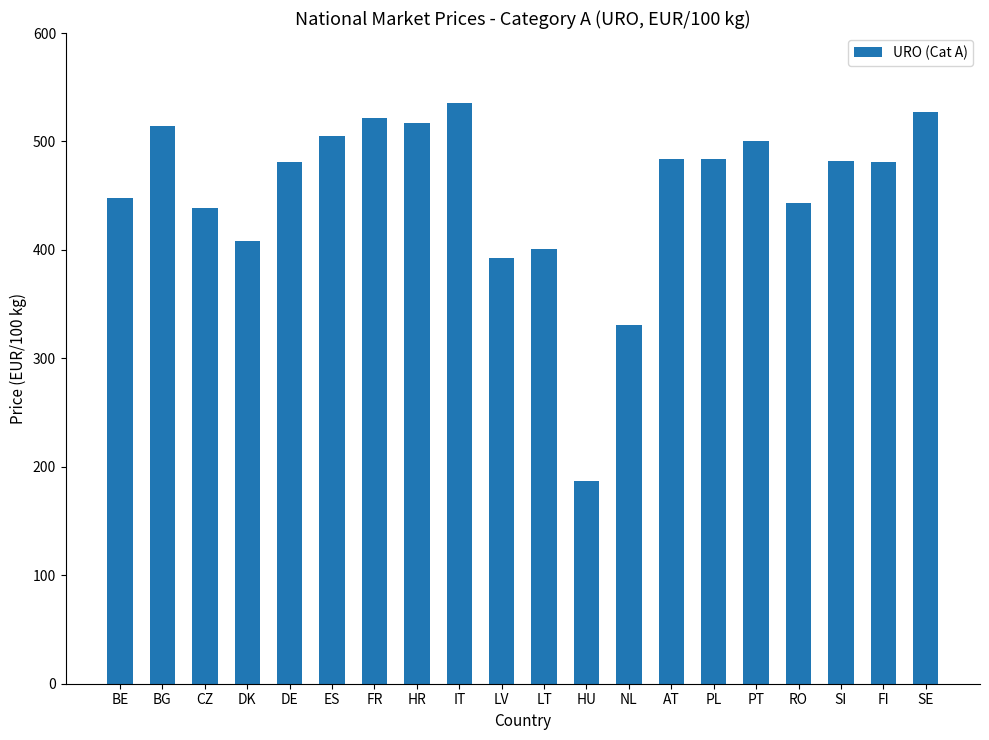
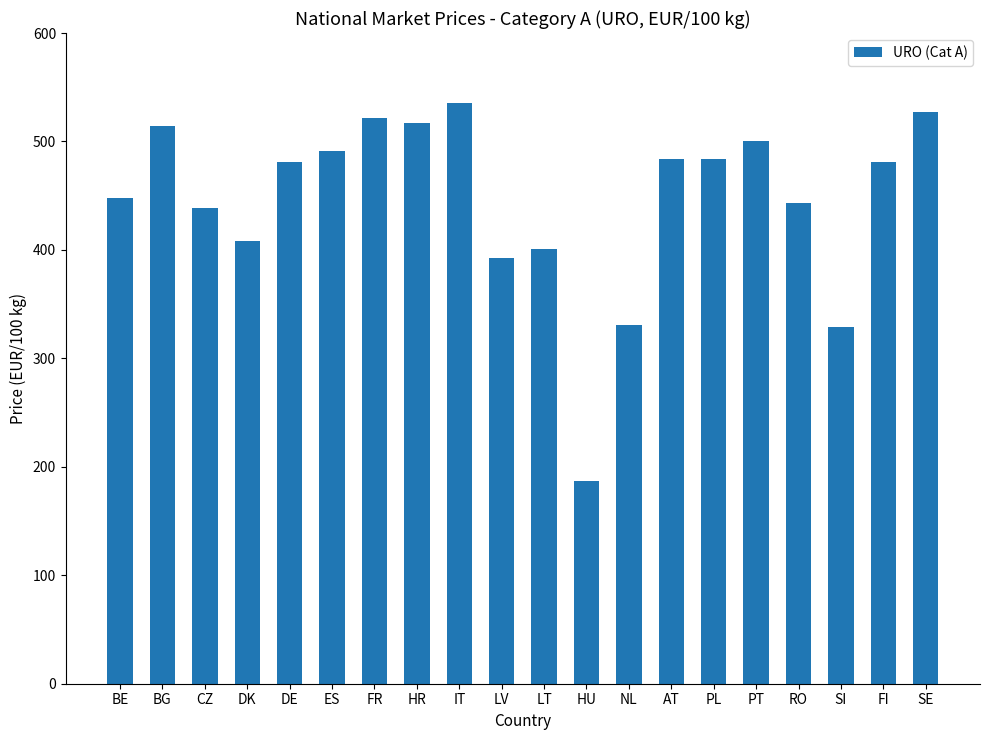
ES: 505 -> 491
SI: 482 -> 329
